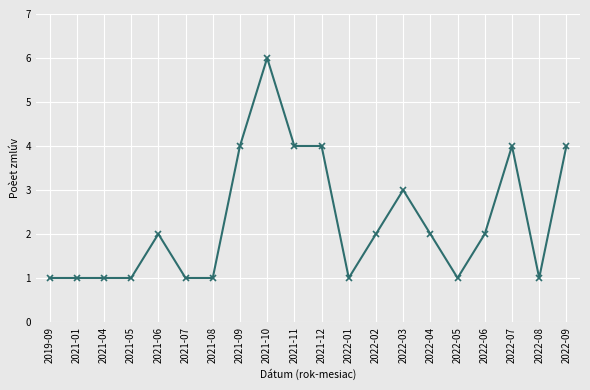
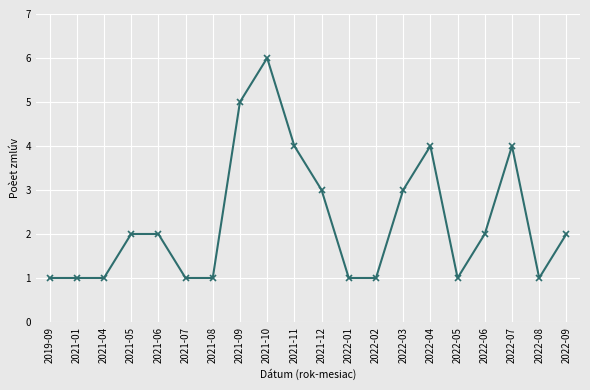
2021-05: 1 -> 2
2021-09: 4 -> 5
2021-12: 4 -> 3
2022-02: 2 -> 1
2022-04: 2 -> 4
2022-09: 4 -> 2
